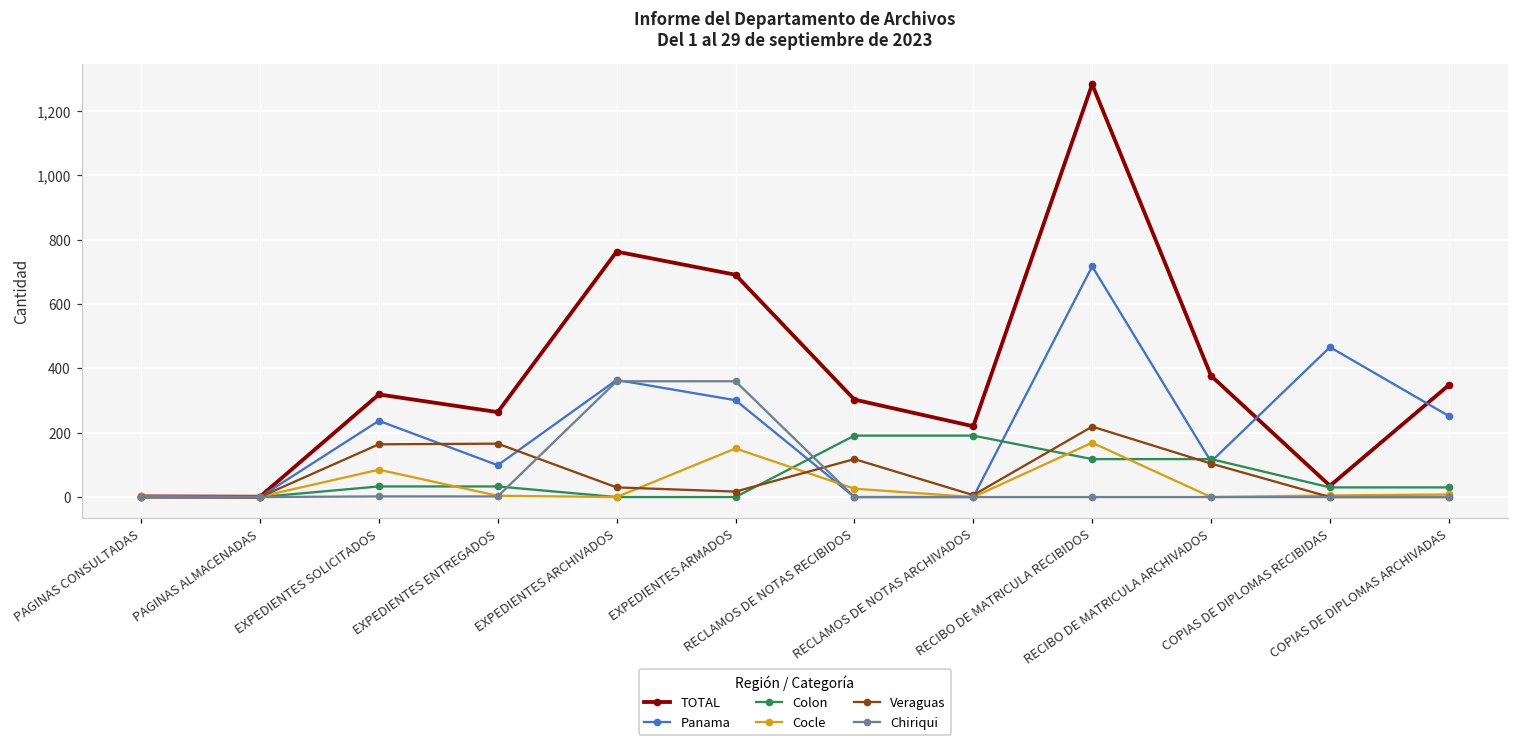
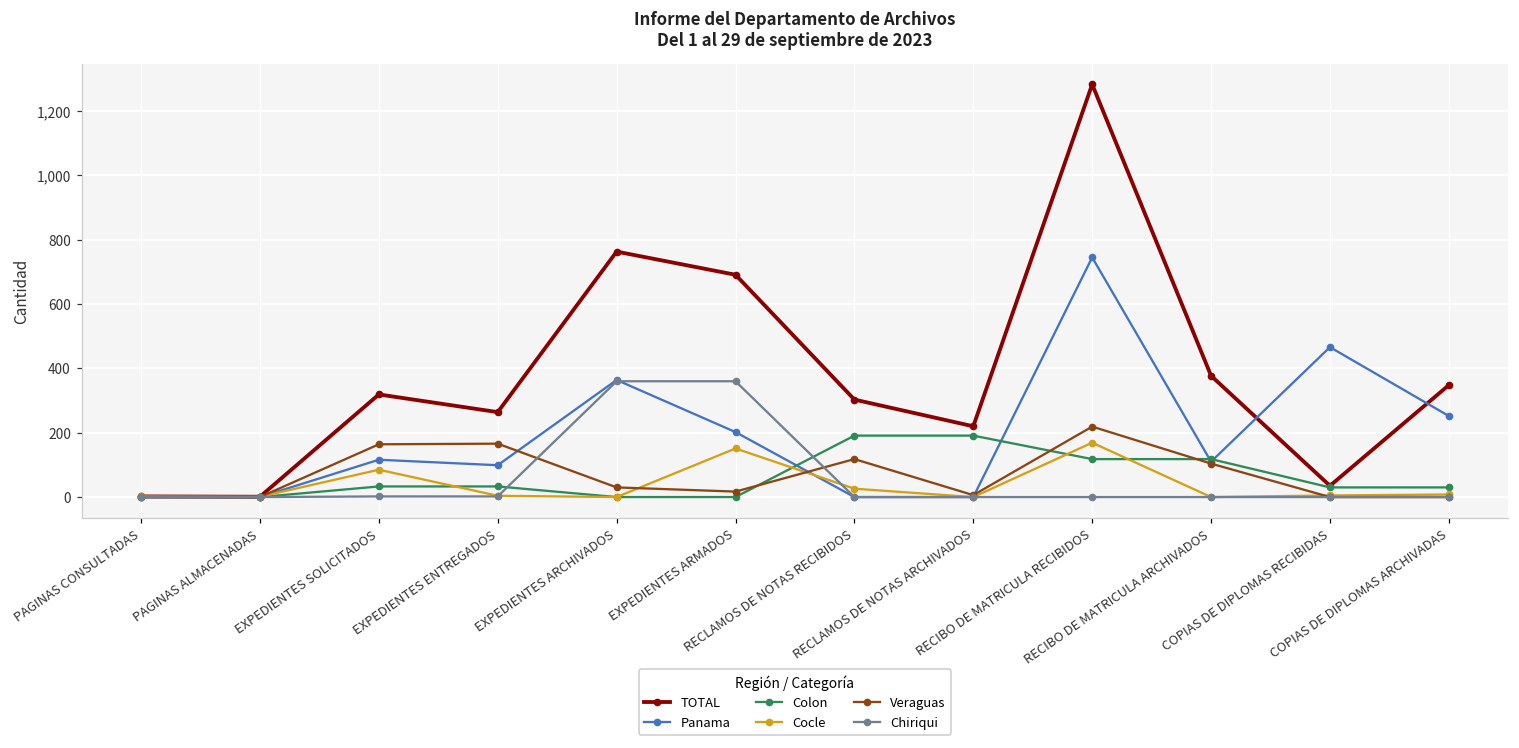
Panama, EXPEDIENTES SOLICITADOS: 240 -> 120
Panama, EXPEDIENTES ARMADOS: 300 -> 200
Panama, RECIBO DE MATRICULA RECIBIDOS: 720 -> 750
